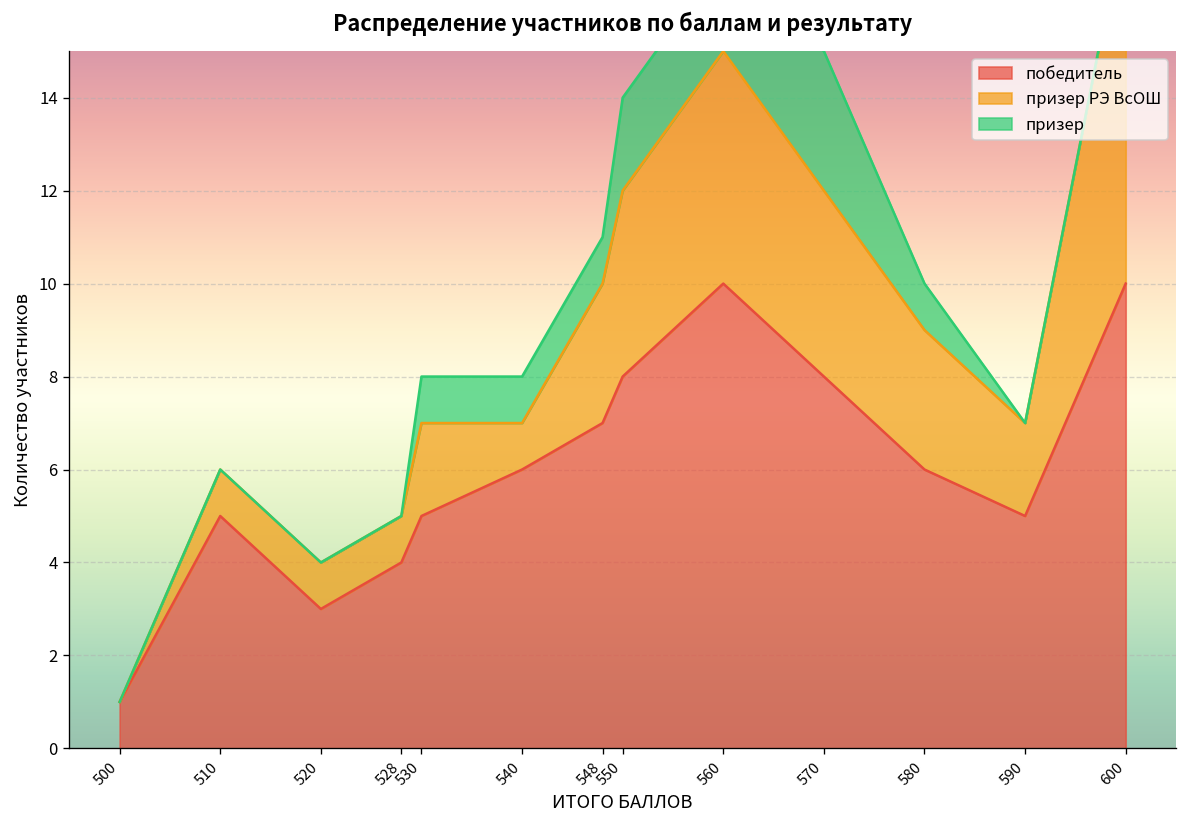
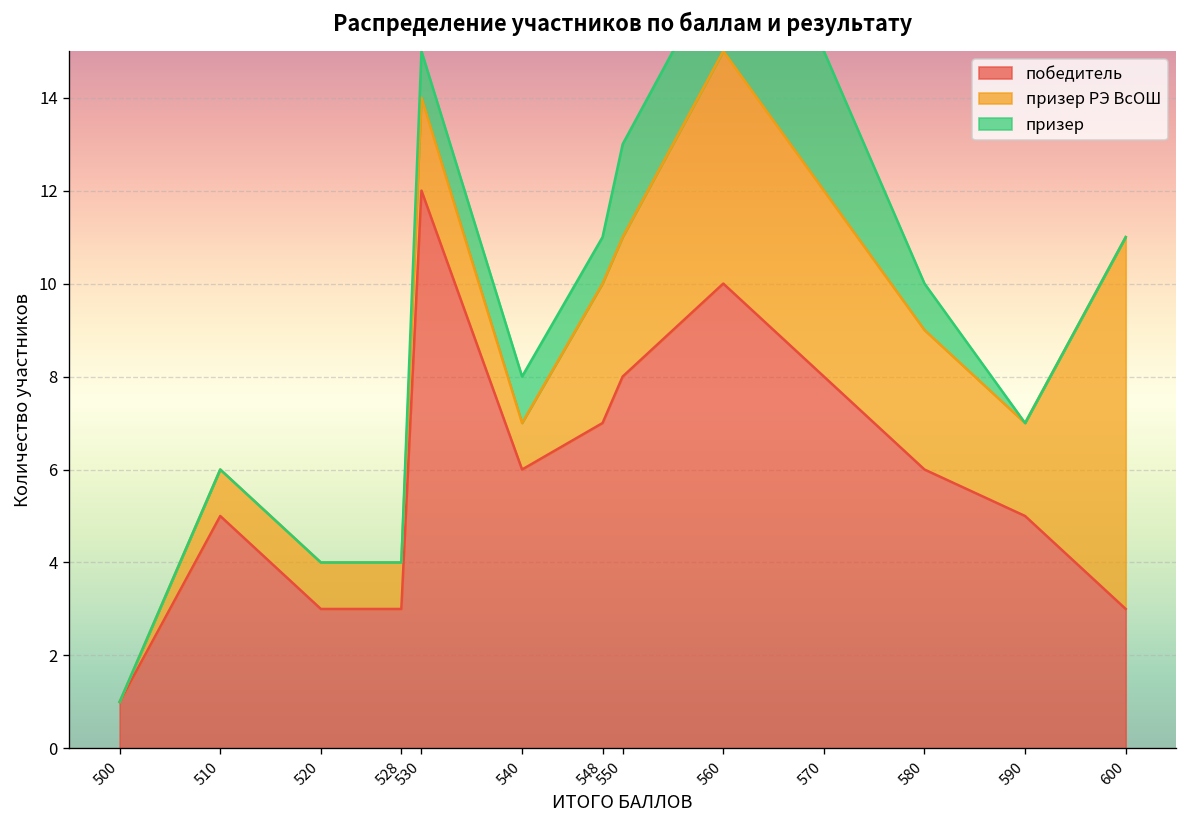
победитель, 528: 4 -> 3
победитель, 530: 5 -> 12
призер РЭ ВсОШ, 550: 4 -> 3
победитель, 600: 10 -> 3
